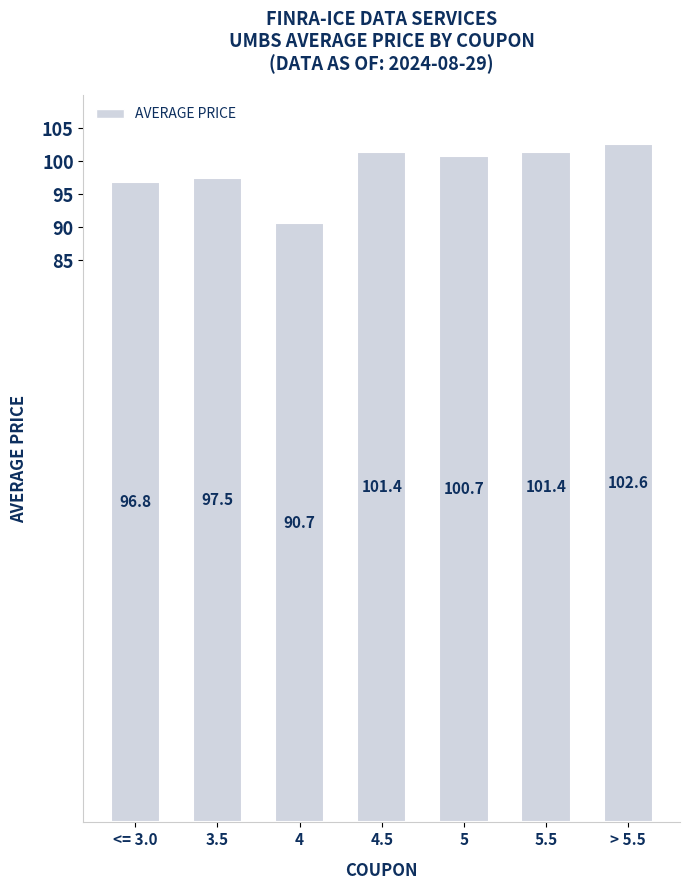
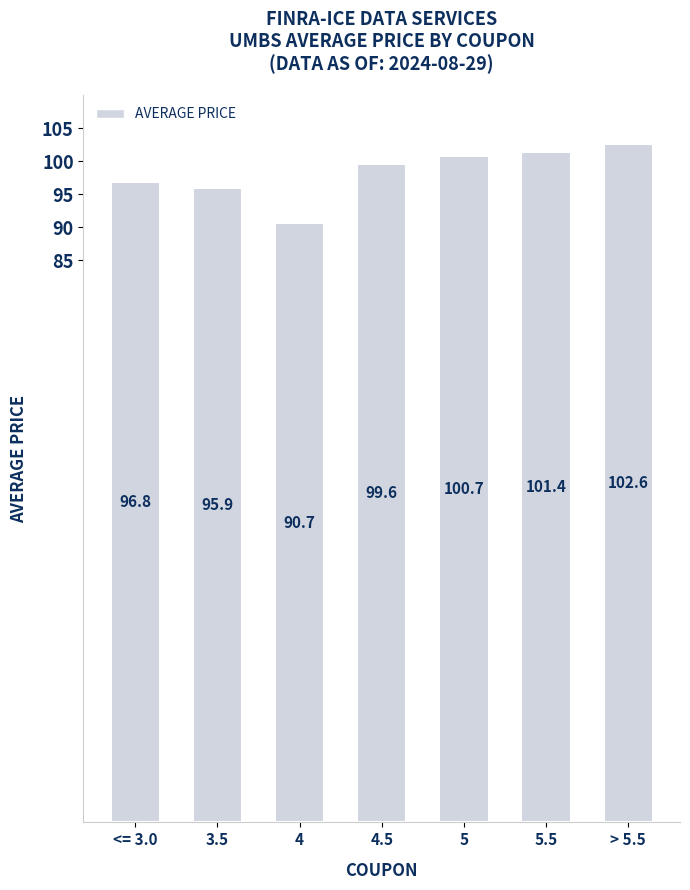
3.5: 97.5 -> 95.9
4.5: 101.4 -> 99.6
